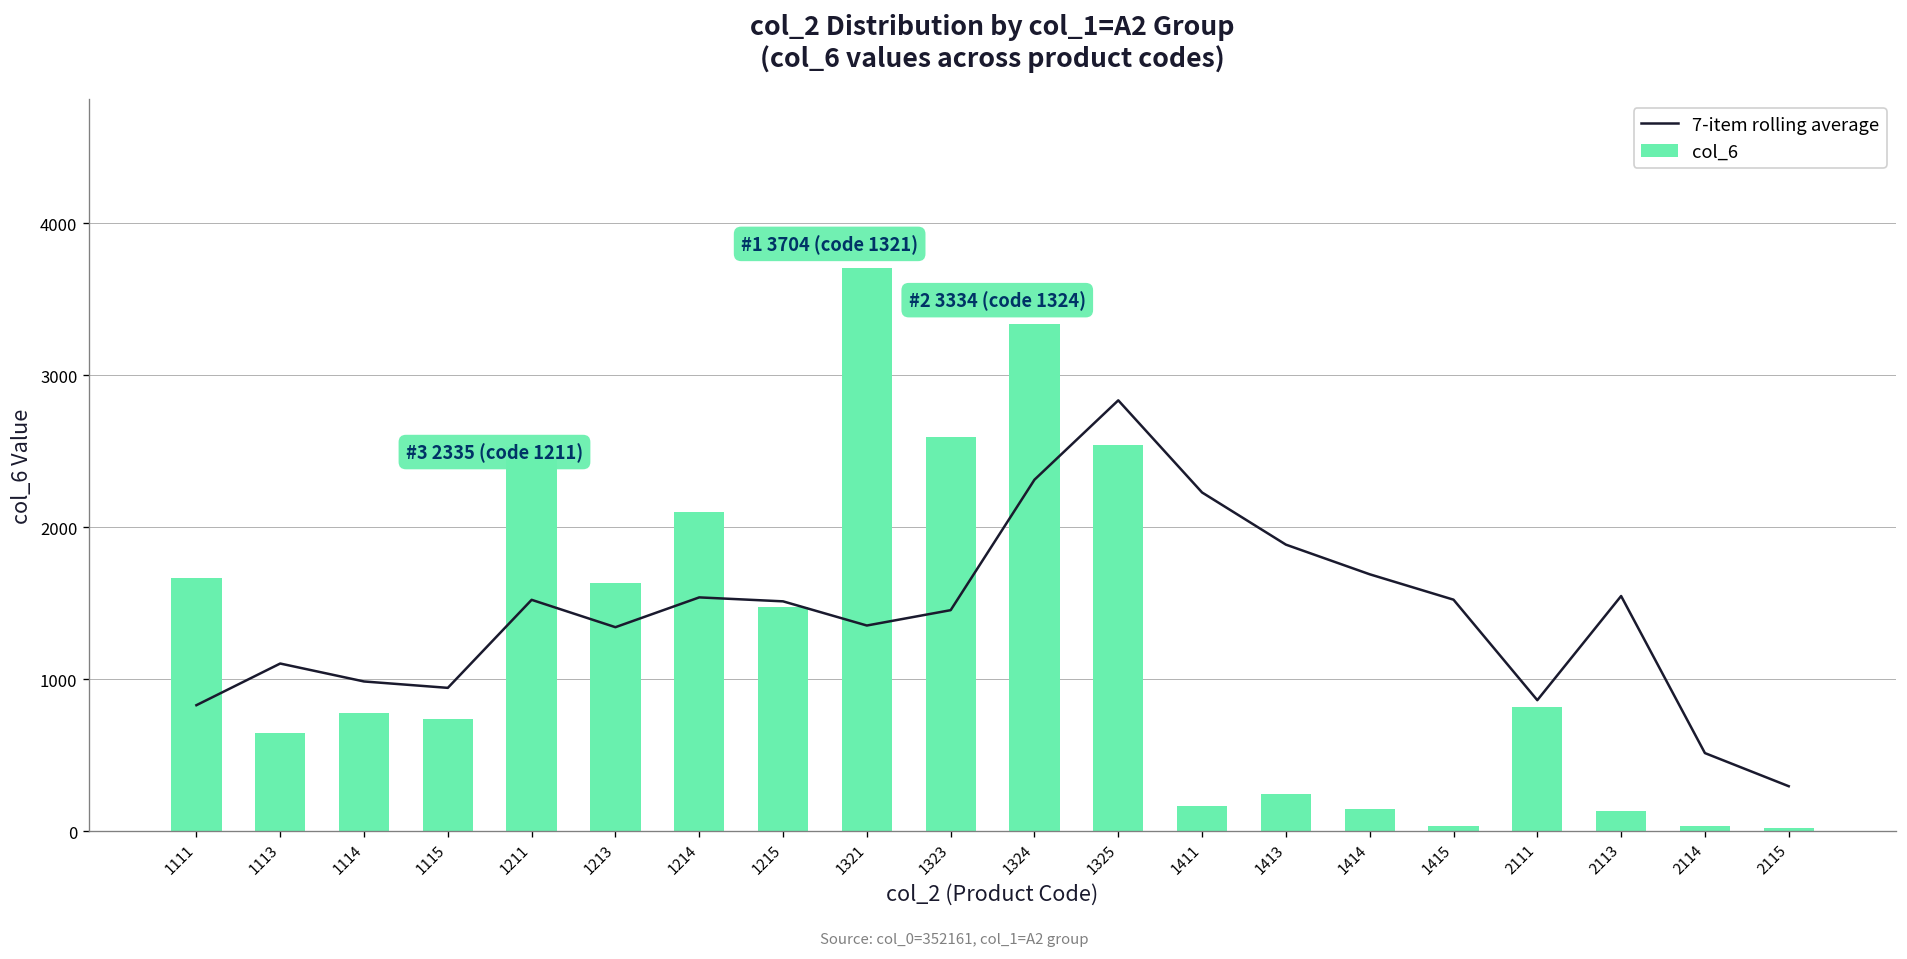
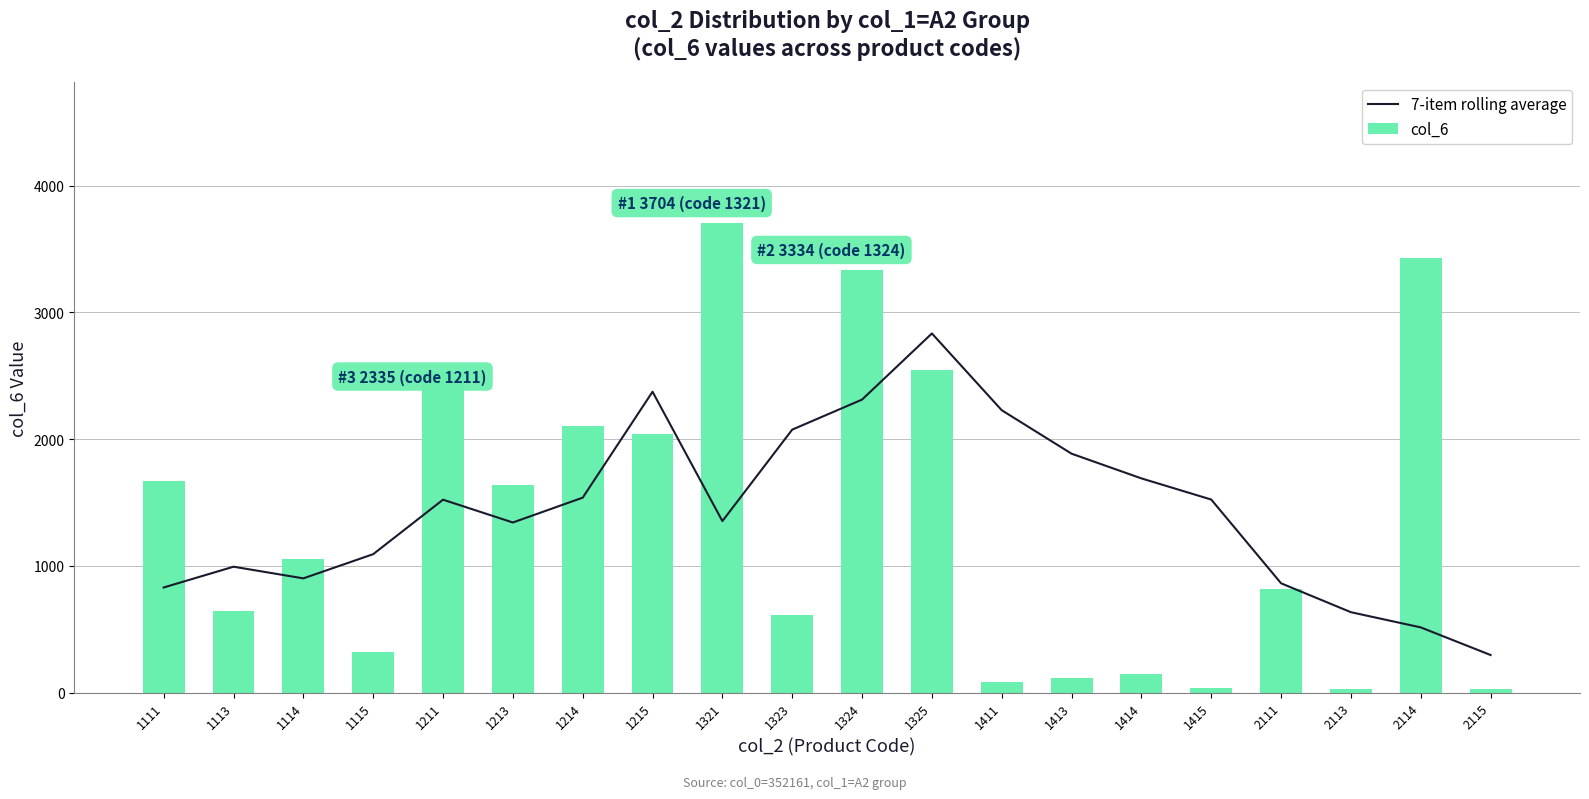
7-item rolling average, 1113: 1100 -> 990
7-item rolling average, 1114: 990 -> 900
col_6, 1114: 780 -> 1050
col_6, 1115: 740 -> 320
7-item rolling average, 1115: 940 -> 1090
7-item rolling average, 1215: 1510 -> 2370
col_6, 1215: 1470 -> 2040
7-item rolling average, 1323: 1450 -> 2080
col_6, 1323: 2590 -> 610
col_6, 1411: 170 -> 90
col_6, 1413: 250 -> 120
7-item rolling average, 2113: 1550 -> 630
col_6, 2113: 130 -> 30
col_6, 2114: 30 -> 3430
